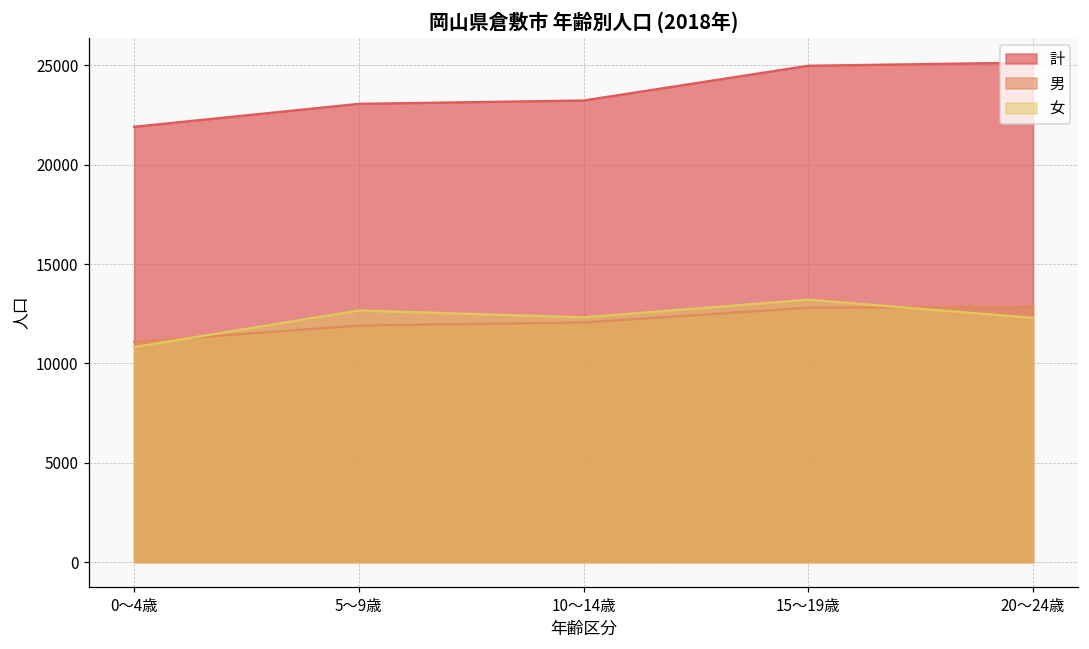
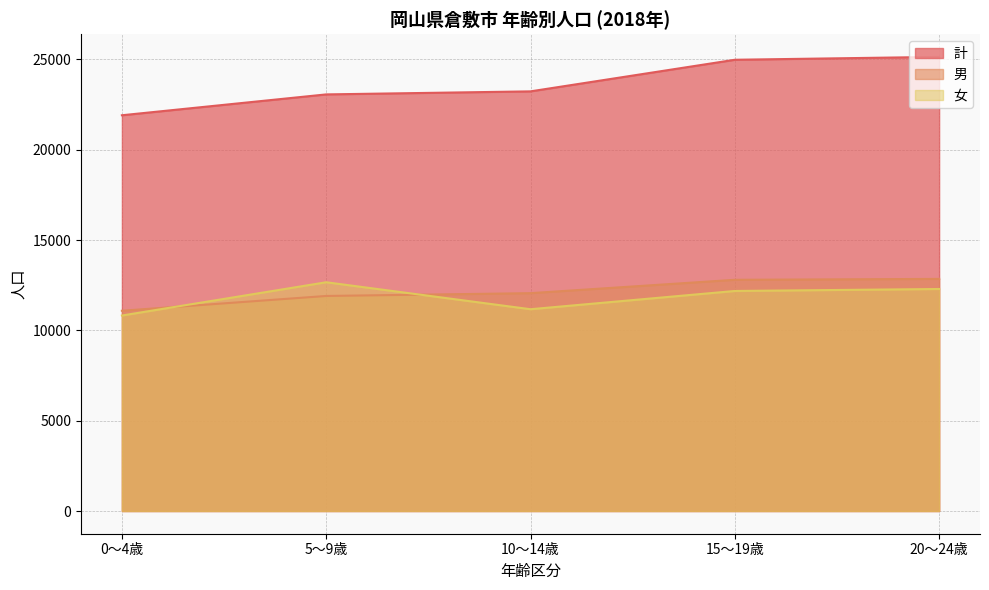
女, 10～14歳: 12300 -> 11200
女, 15～19歳: 13200 -> 12200
